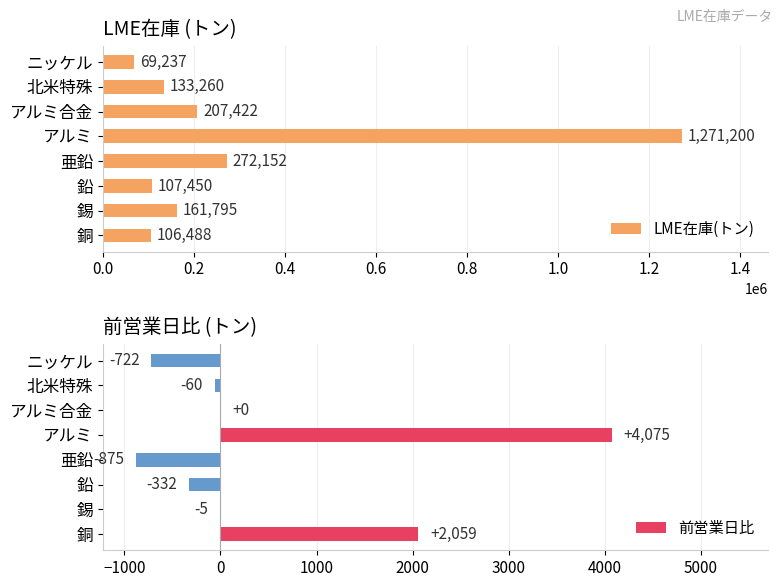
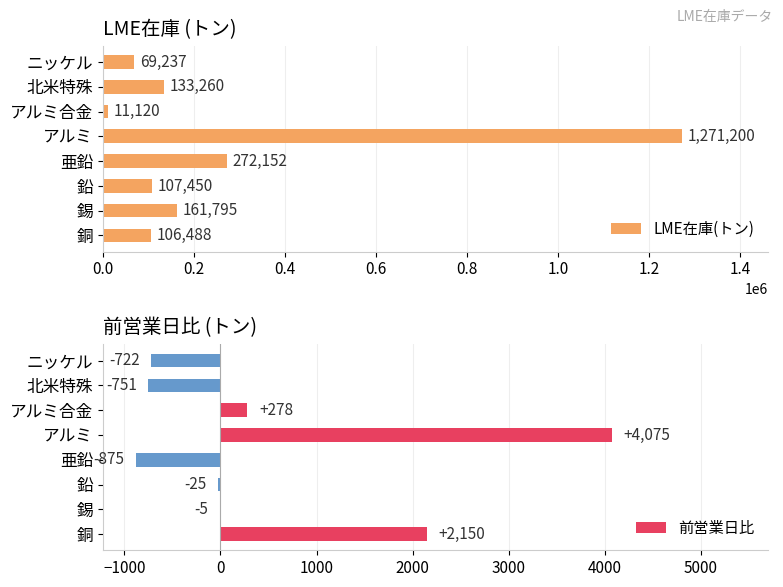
LME在庫 (トン), アルミ合金: 207,422 -> 11,120
前営業日比 (トン), 北米特殊: -60 -> -751
前営業日比 (トン), アルミ合金: +0 -> +278
前営業日比 (トン), 鉛: -332 -> -25
前営業日比 (トン), 銅: +2,059 -> +2,150
